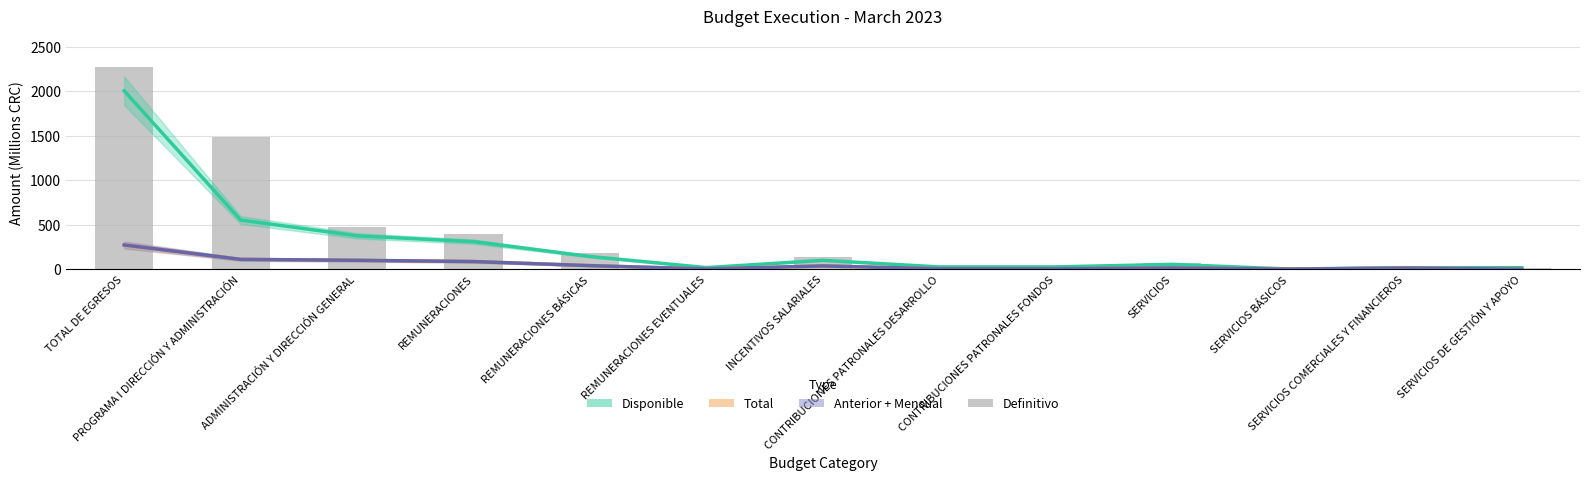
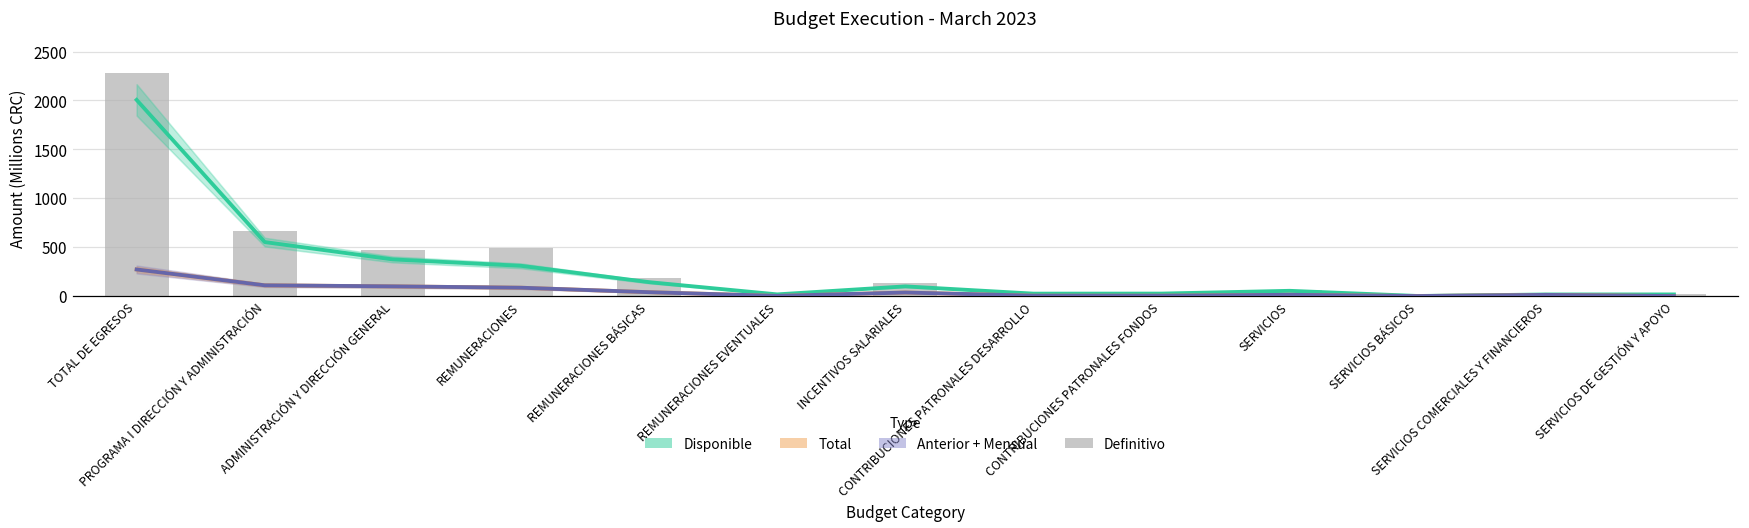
Definitivo, PROGRAMA I DIRECCIÓN Y ADMINISTRACIÓN: 1500 -> 700
Definitivo, REMUNERACIONES: 400 -> 500
